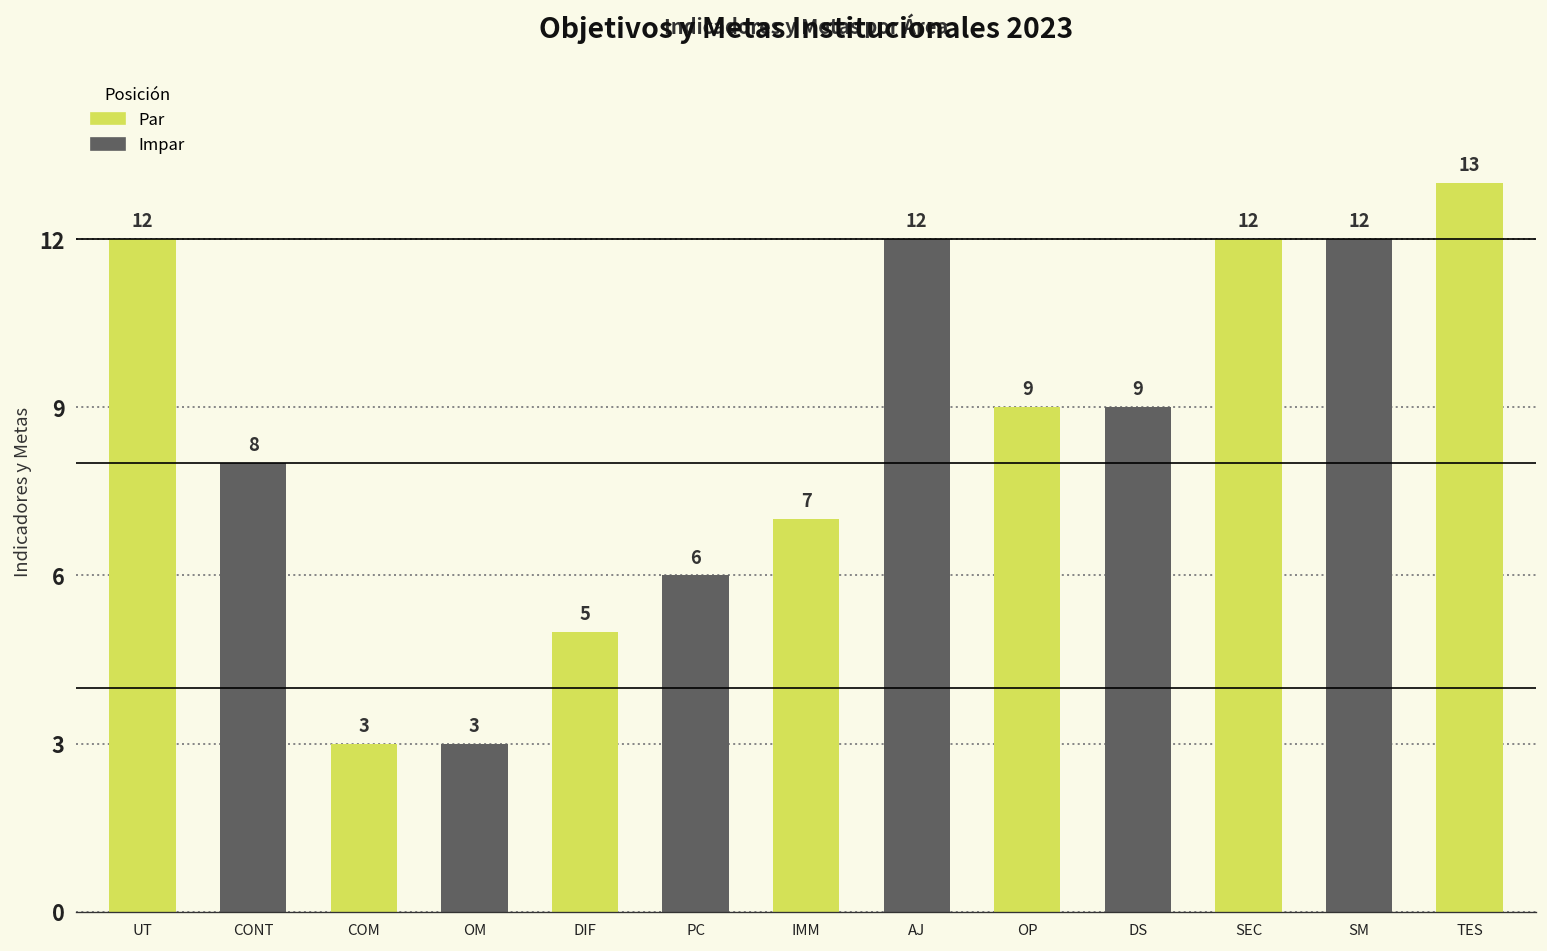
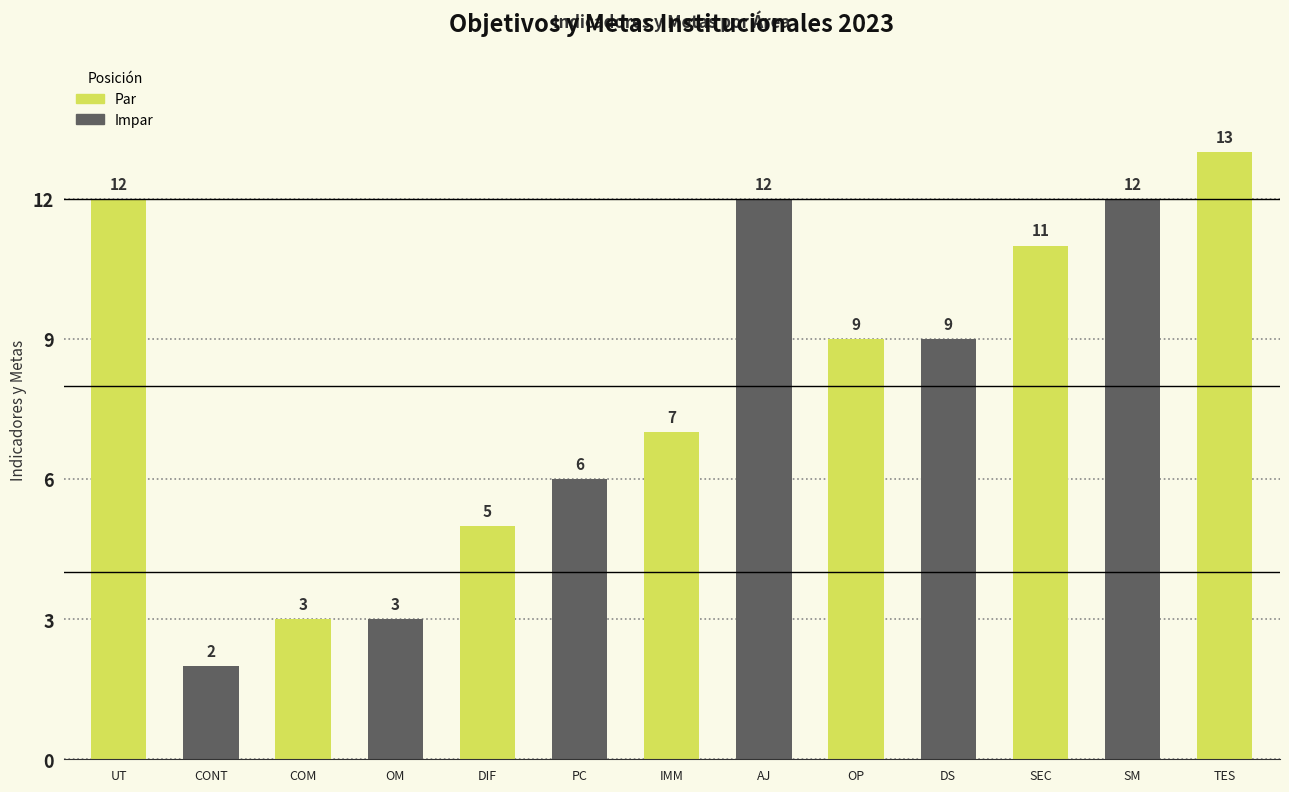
CONT: 8 -> 2
SEC: 12 -> 11
